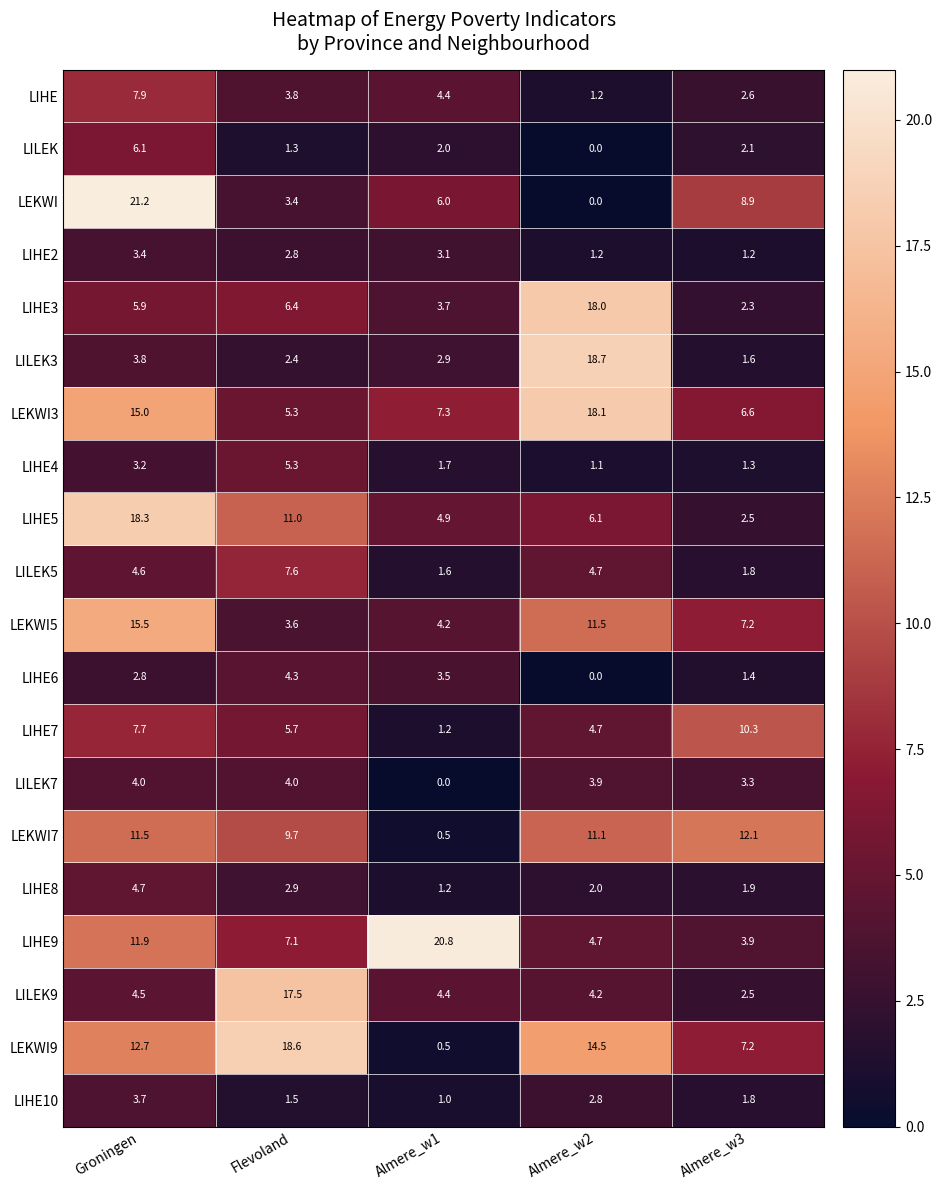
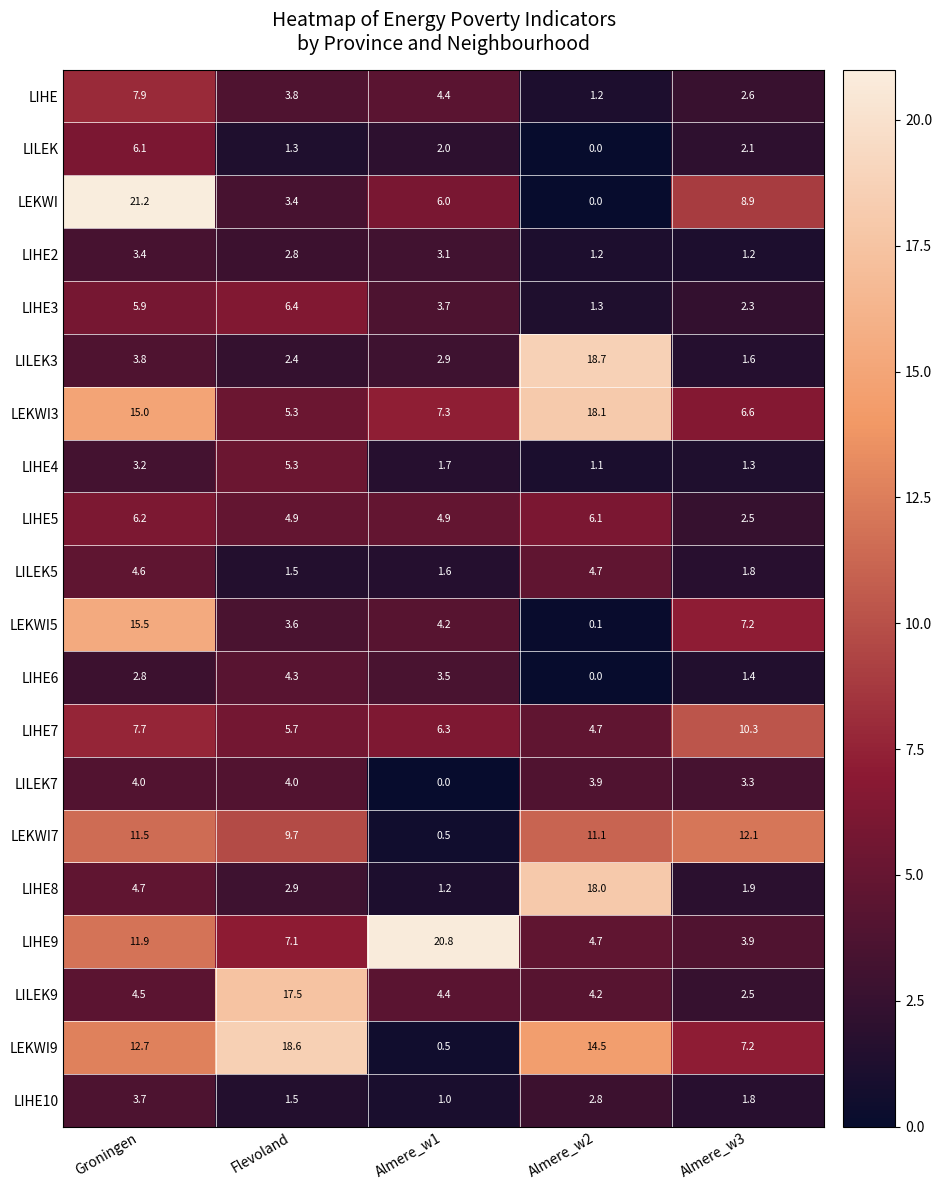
LIHE3, Almere_w2: 18.0 -> 1.3
LIHE5, Groningen: 18.3 -> 6.2
LIHE5, Flevoland: 11.0 -> 4.9
LILEK5, Flevoland: 7.6 -> 1.5
LEKWI5, Almere_w2: 11.5 -> 0.1
LIHE7, Almere_w1: 1.2 -> 6.3
LIHE8, Almere_w2: 2.0 -> 18.0
